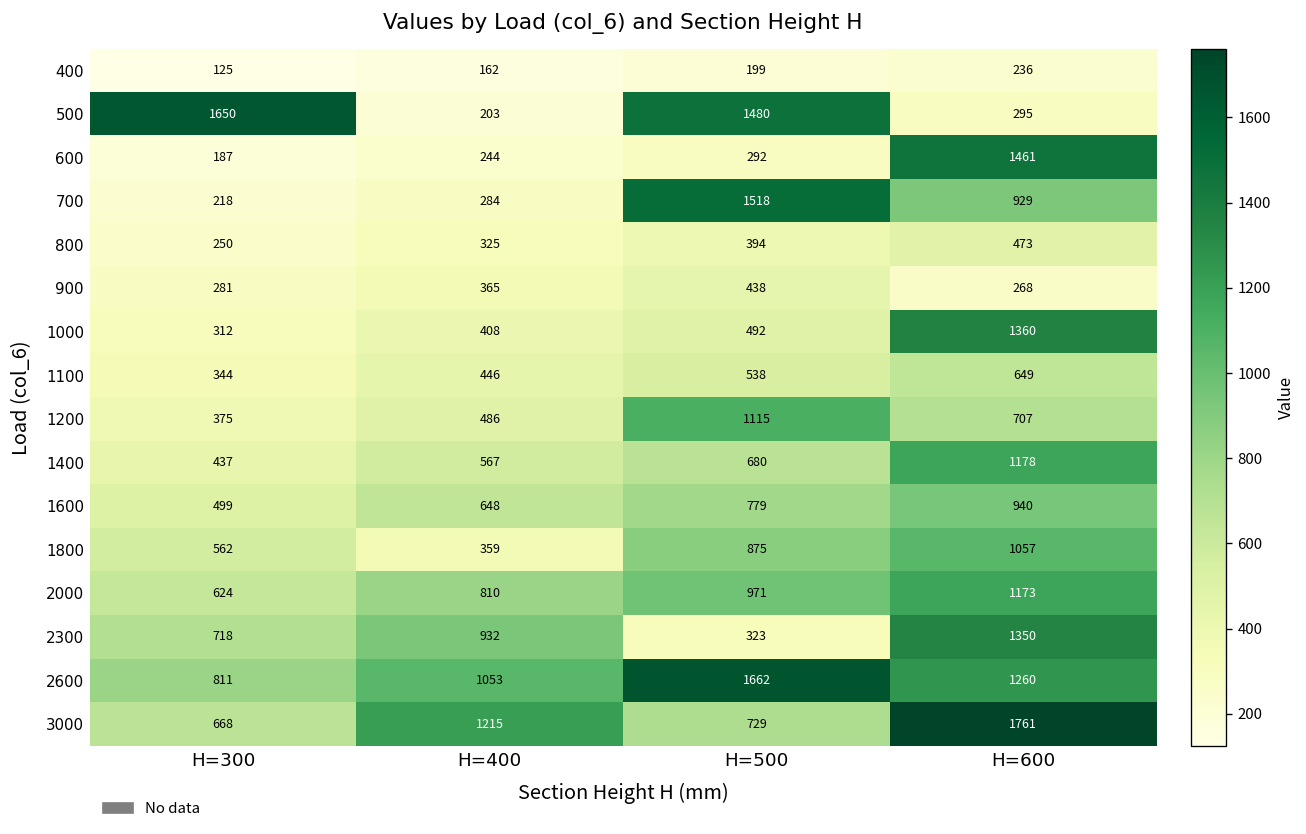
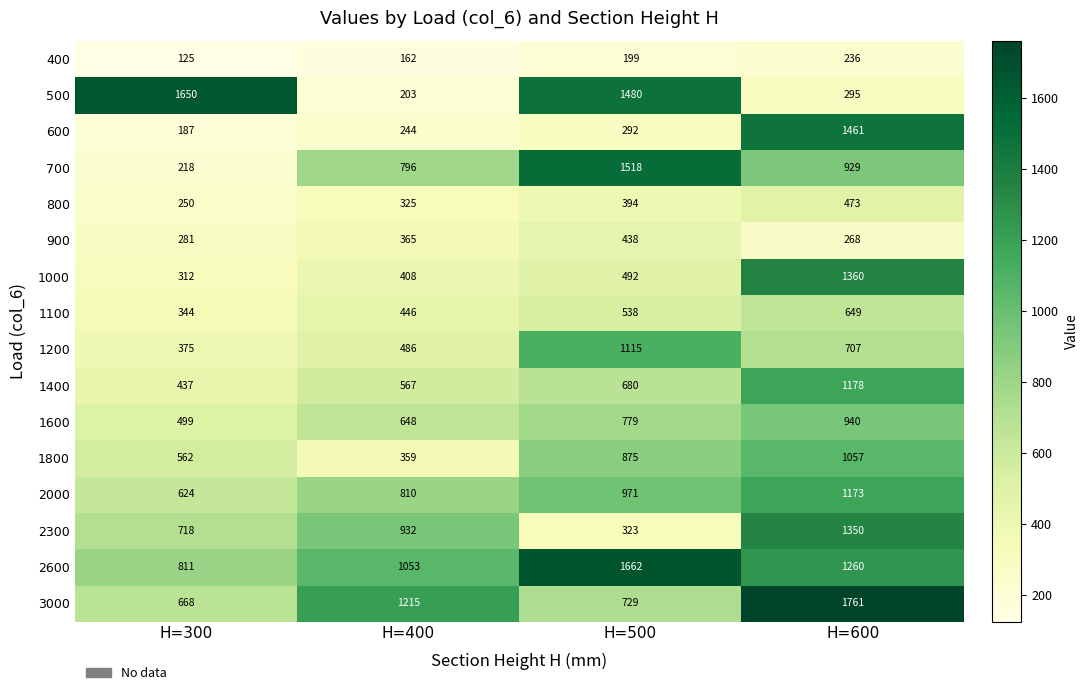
700, H=400: 284 -> 796
